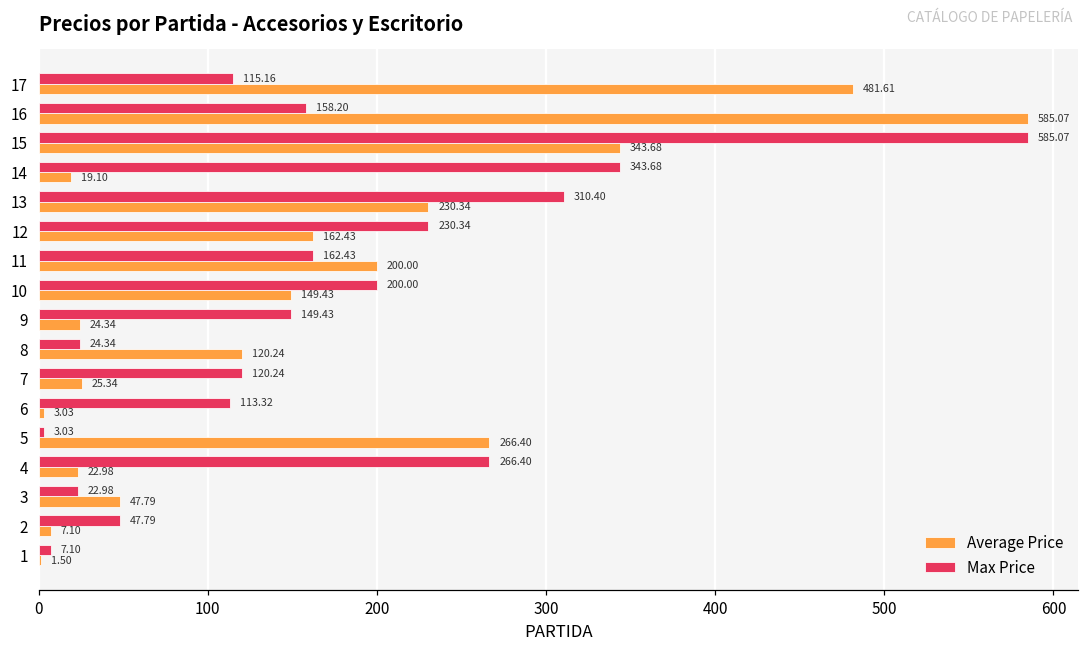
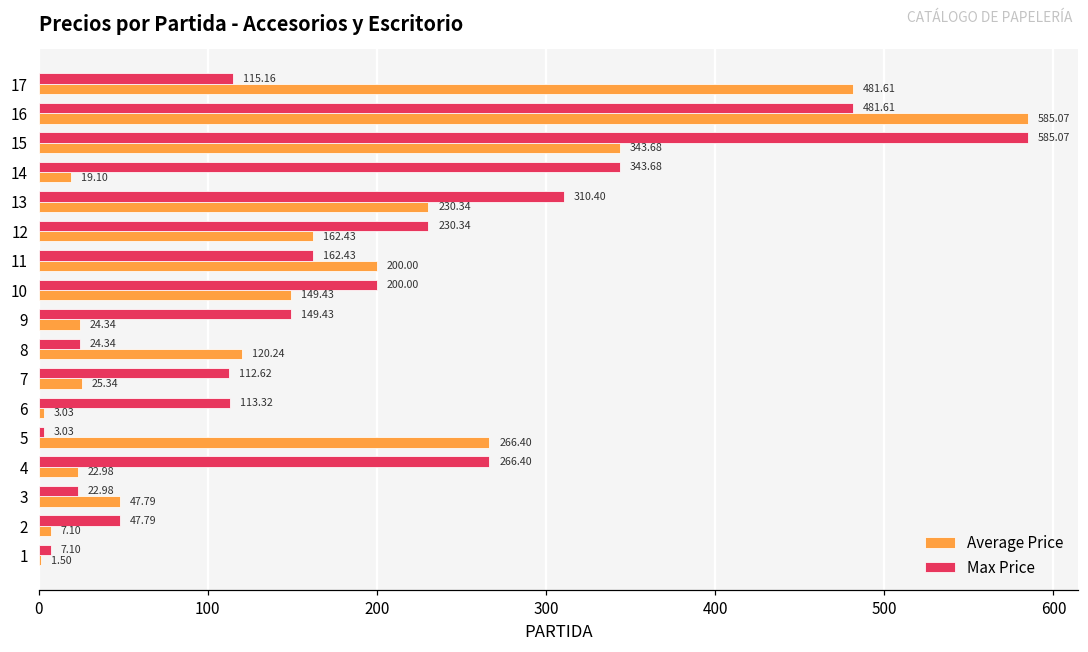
Max Price, 16: 158.20 -> 481.61
Max Price, 7: 120.24 -> 112.62
